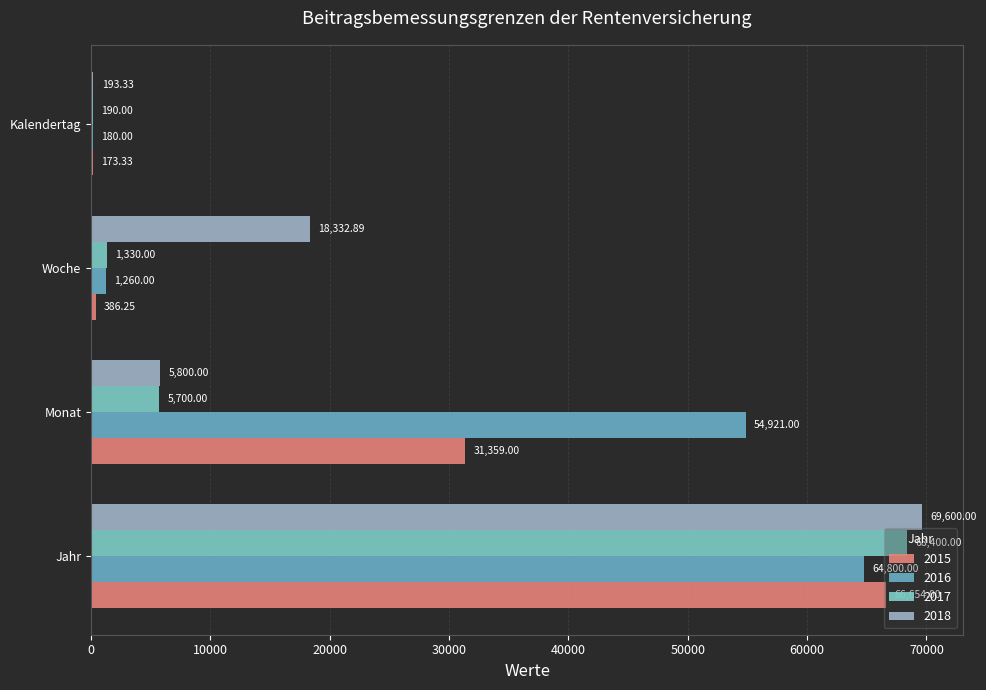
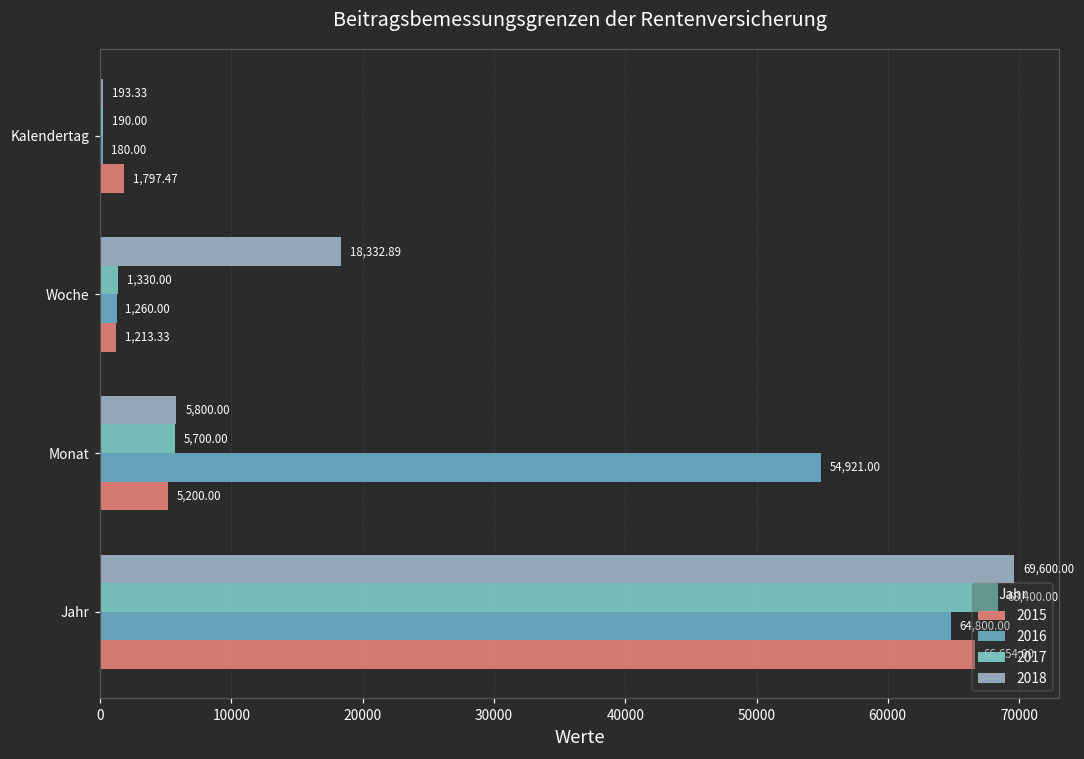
2015, Kalendertag: 173.33 -> 1,797.47
2015, Woche: 386.25 -> 1,213.33
2015, Monat: 31,359.00 -> 5,200.00
